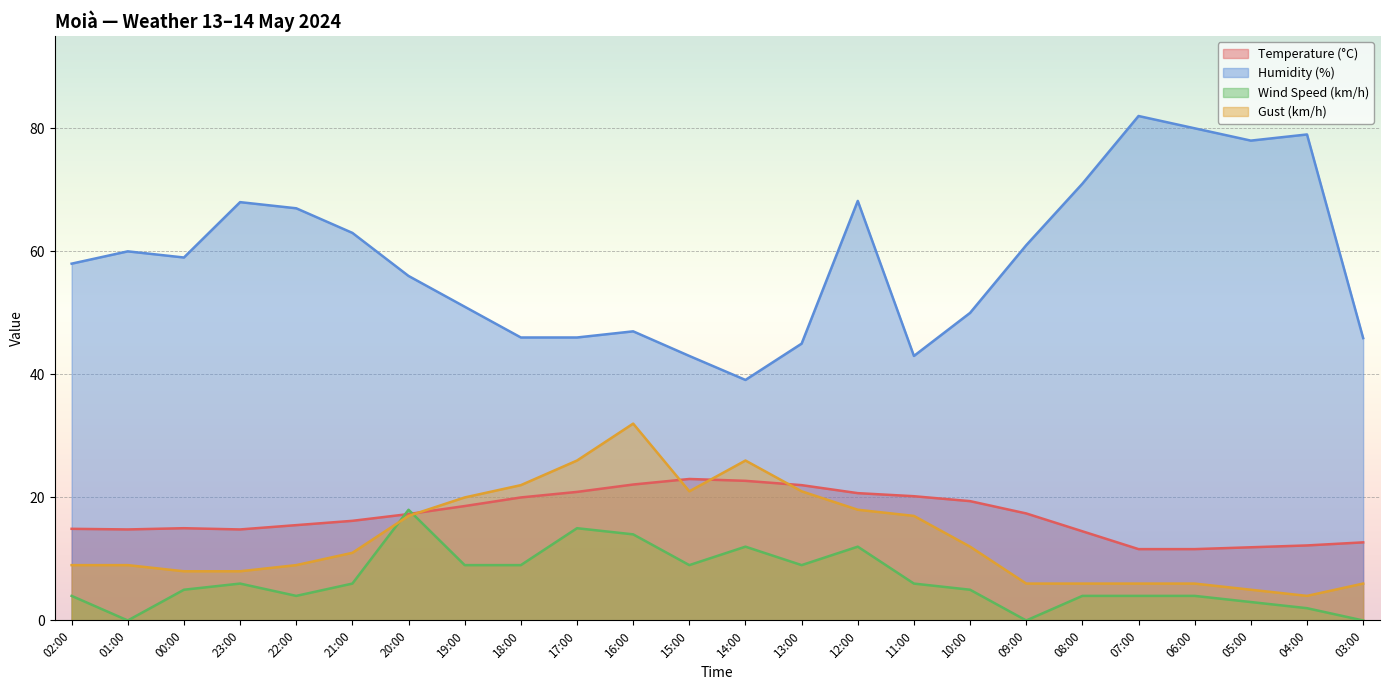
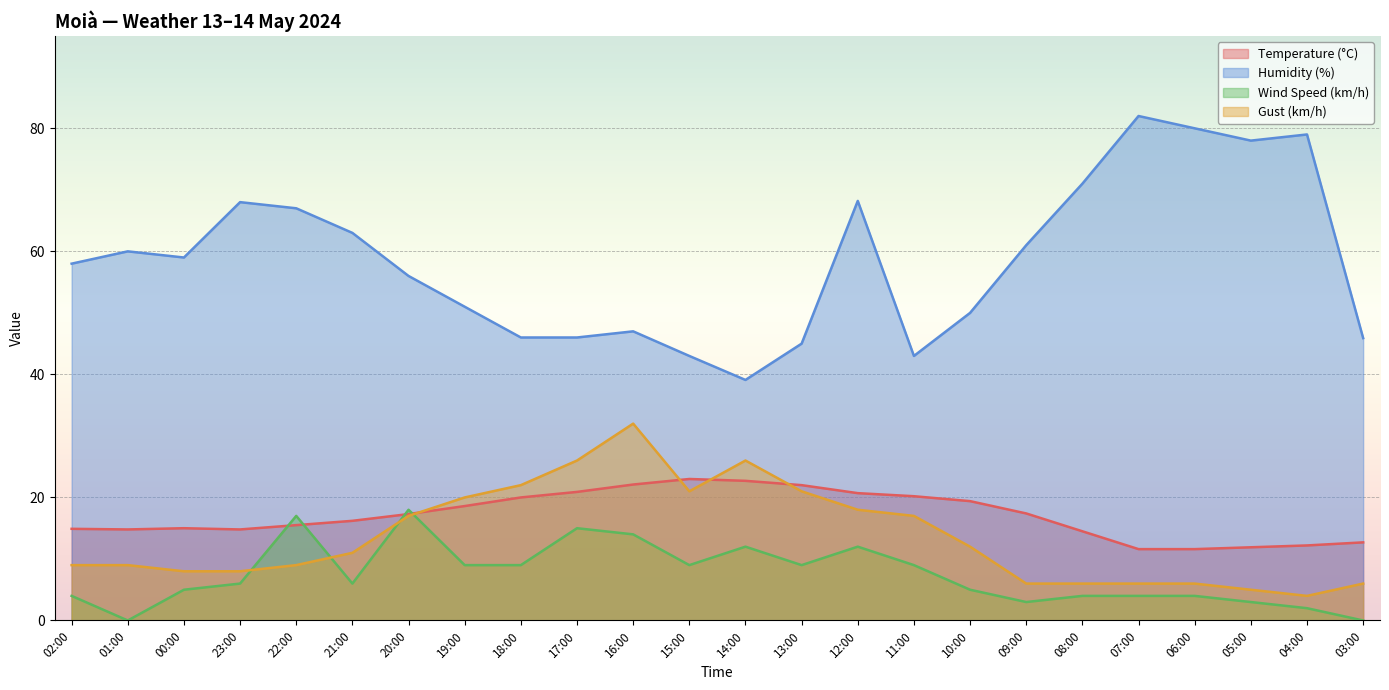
Wind Speed (km/h), 22:00: 4 -> 17
Wind Speed (km/h), 11:00: 6 -> 9
Wind Speed (km/h), 09:00: 0 -> 3
